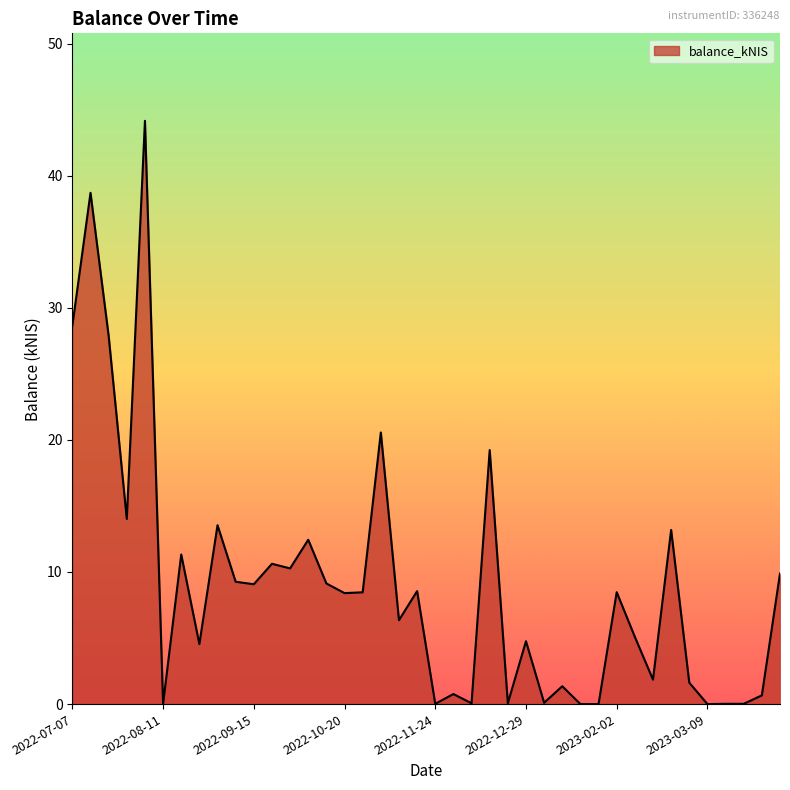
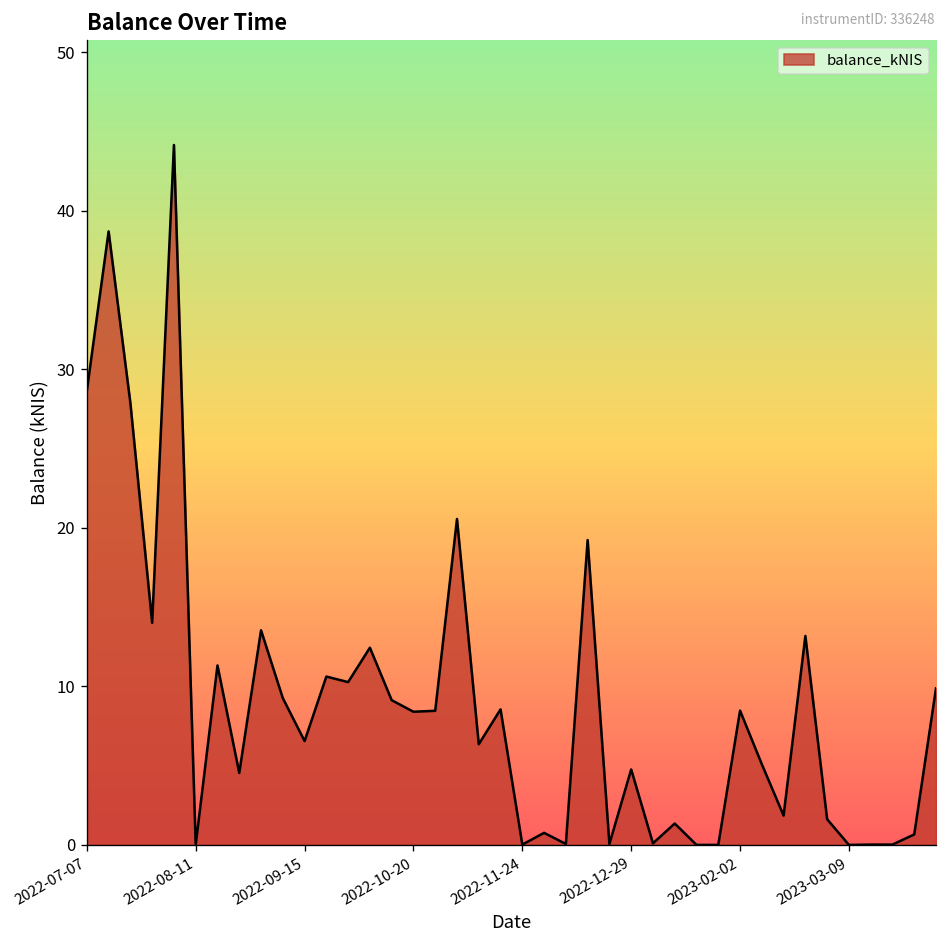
2022-09-15: 9.1 -> 6.6
